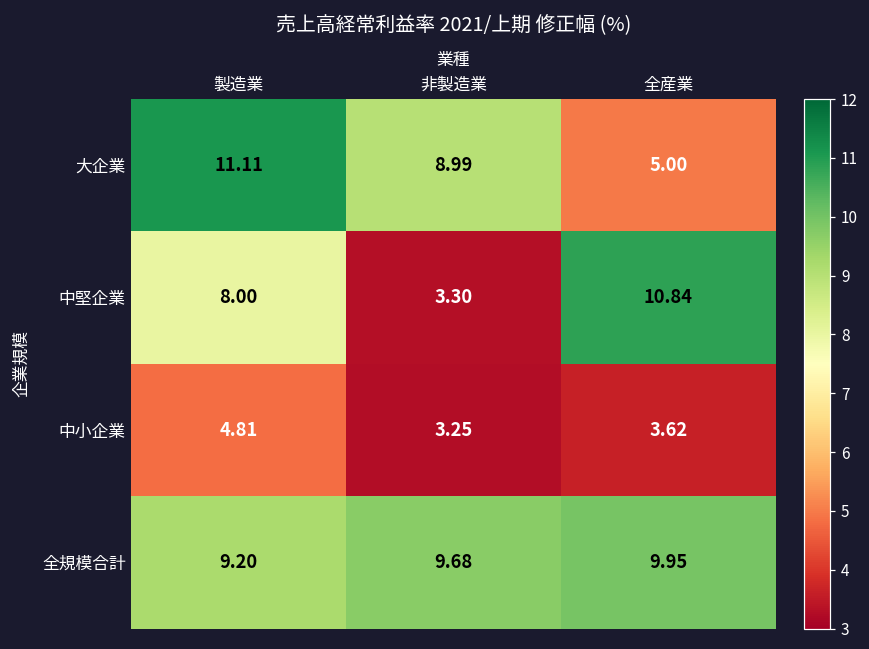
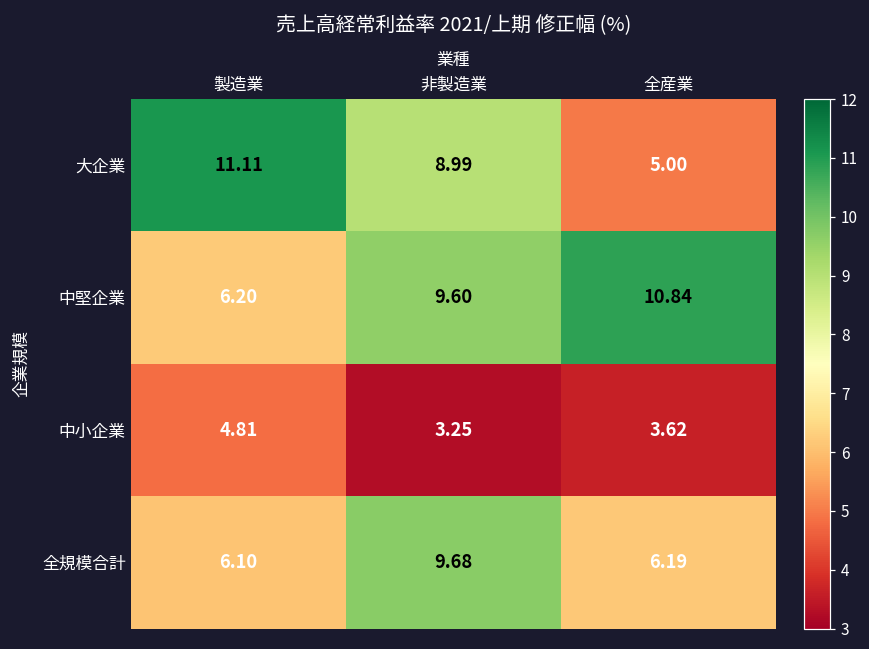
中堅企業, 製造業: 8.00 -> 6.20
中堅企業, 非製造業: 3.30 -> 9.60
全規模合計, 製造業: 9.20 -> 6.10
全規模合計, 全産業: 9.95 -> 6.19
